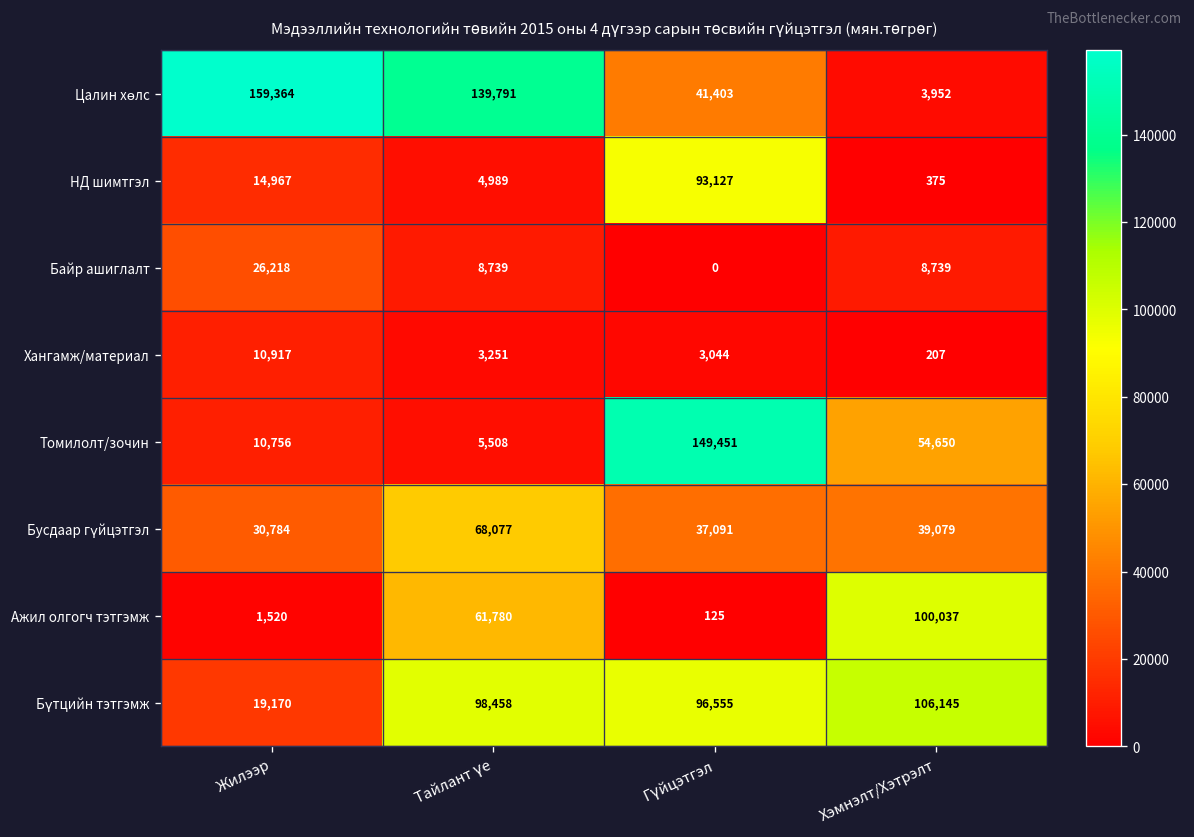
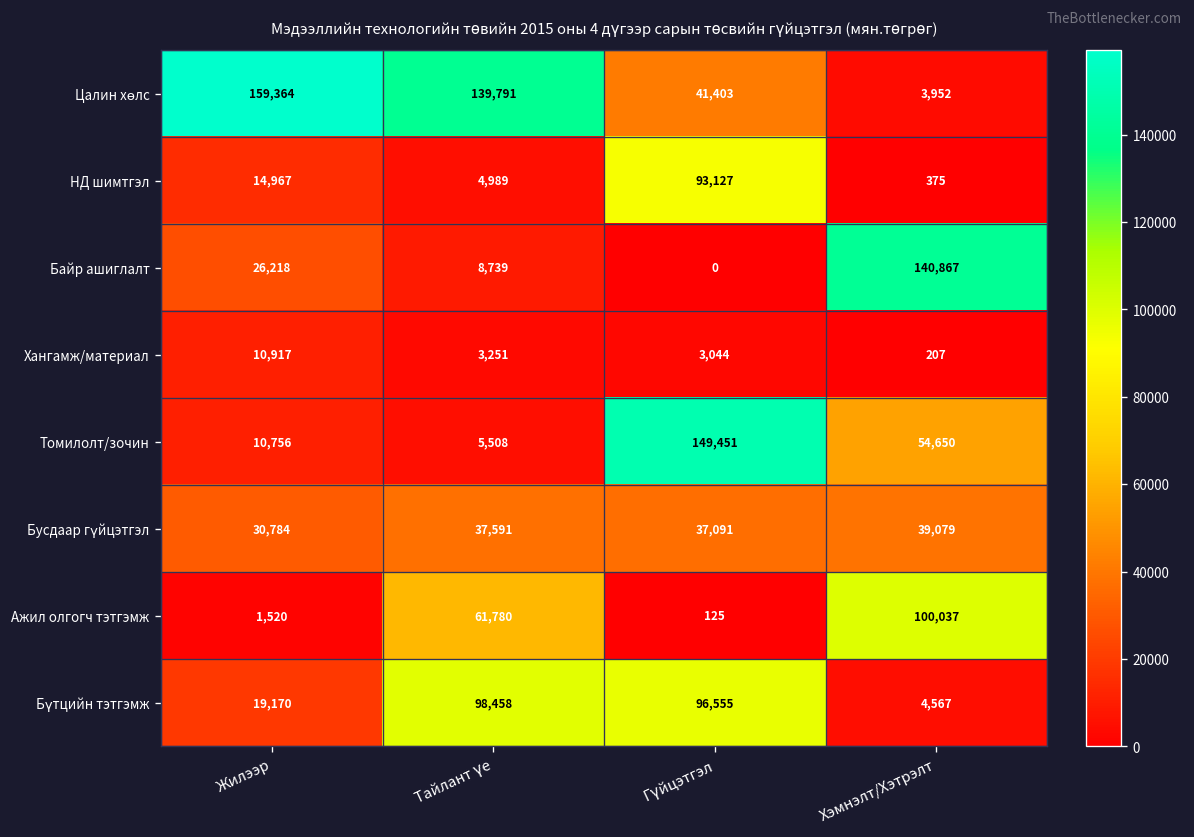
Байр ашиглалт, Хэмнэлт/Хэтрэлт: 8,739 -> 140,867
Бусдаар гүйцэтгэл, Тайлант үе: 68,077 -> 37,591
Бүтцийн тэтгэмж, Хэмнэлт/Хэтрэлт: 106,145 -> 4,567
